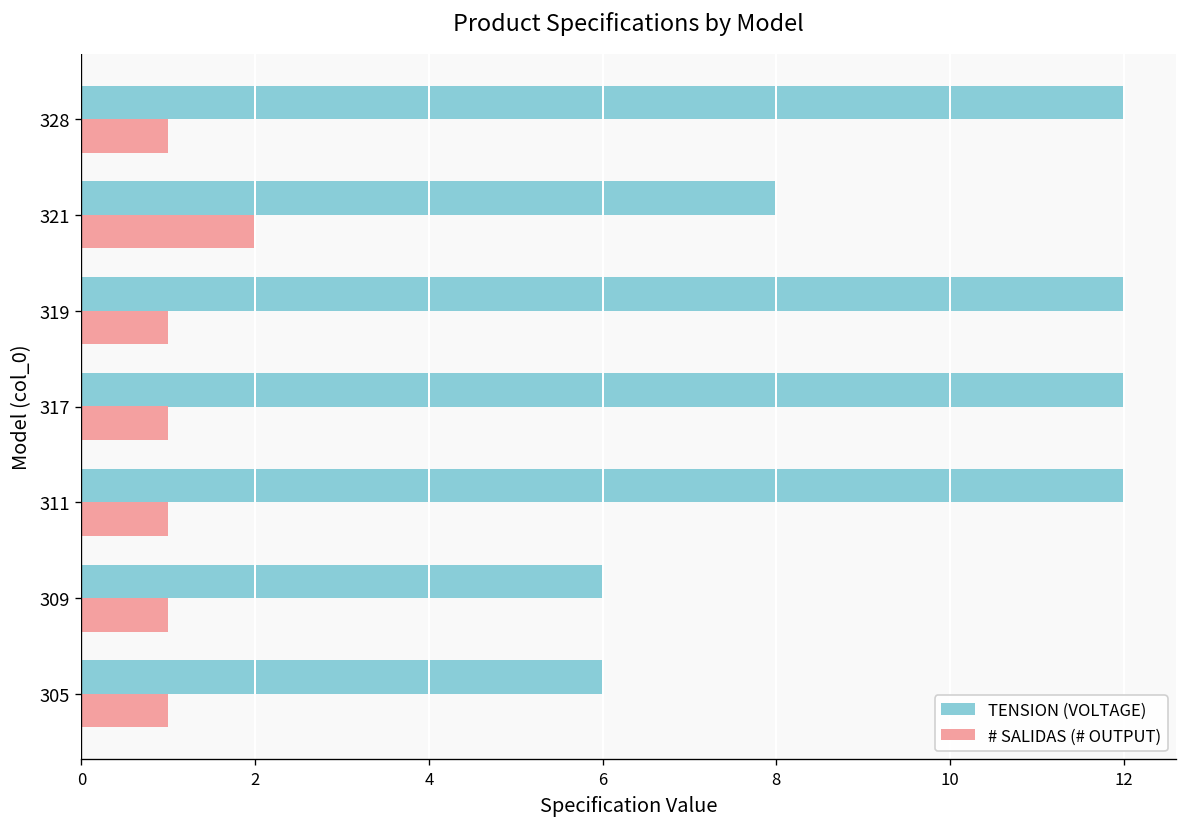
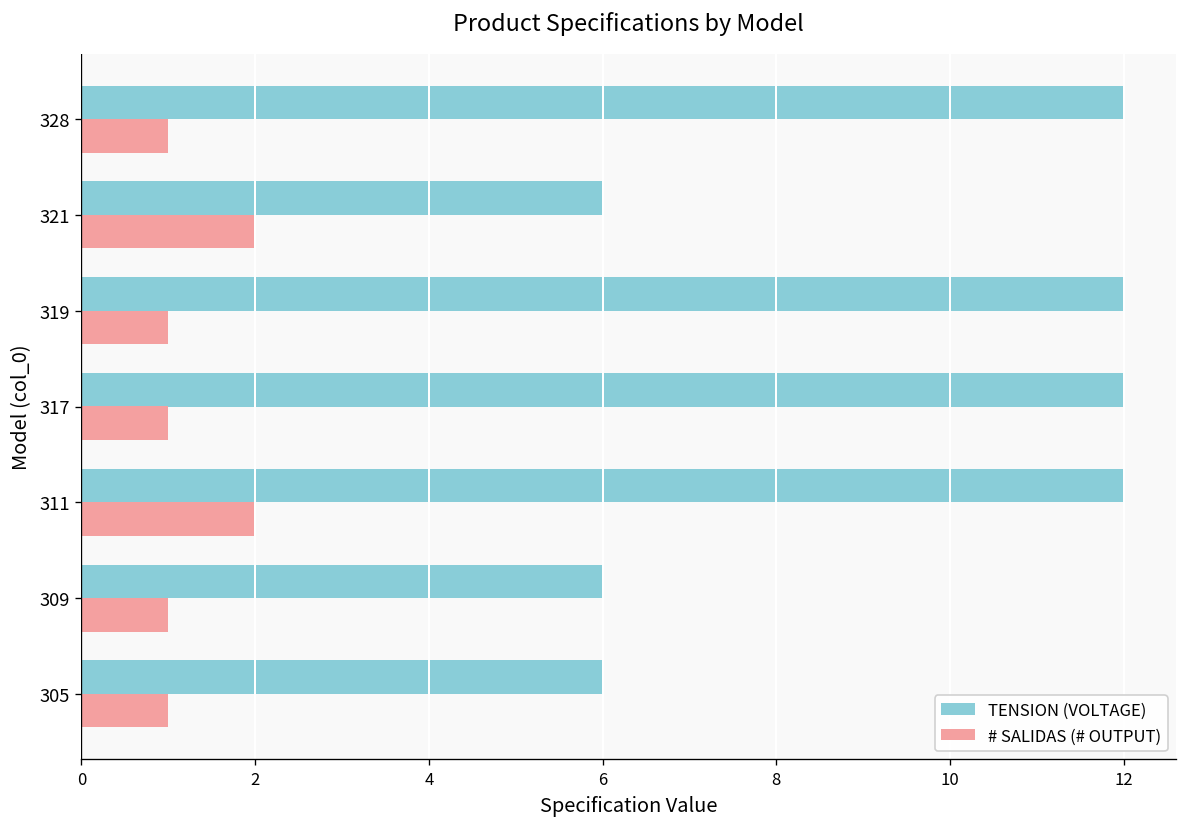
TENSION (VOLTAGE), 321: 8 -> 6
# SALIDAS (# OUTPUT), 311: 1 -> 2
